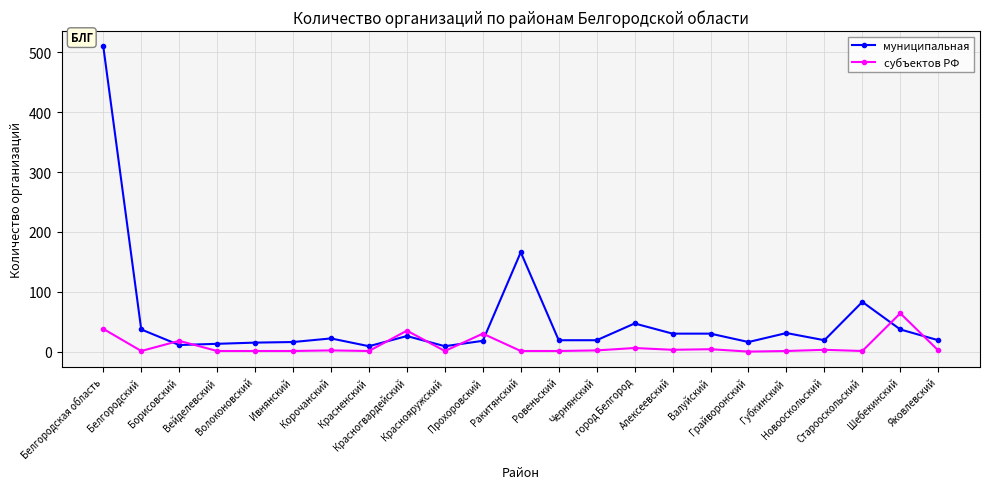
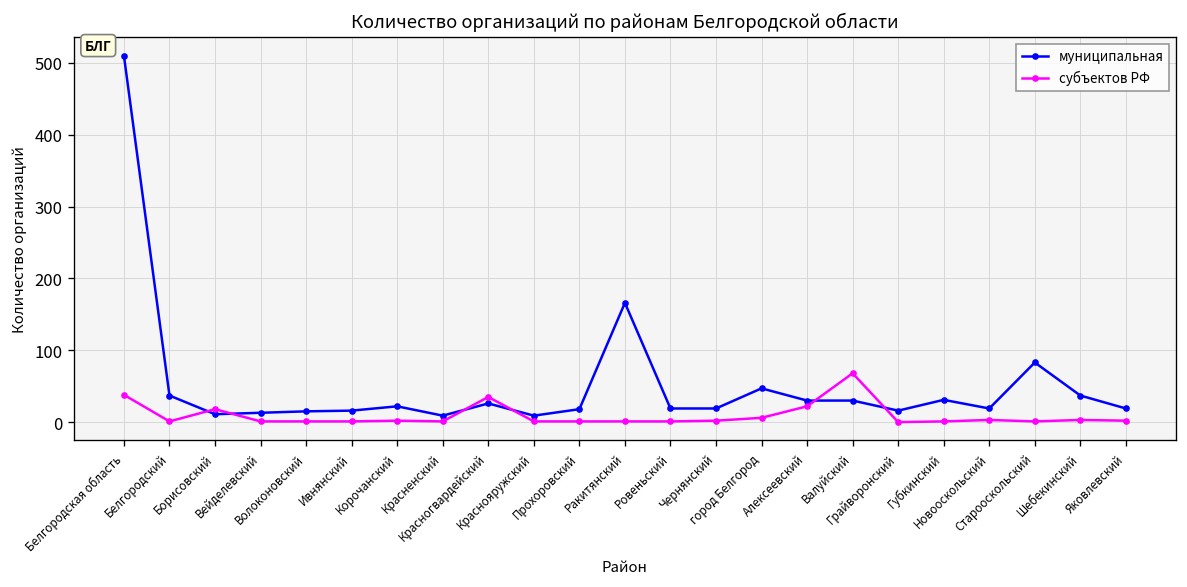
субъектов РФ, Прохоровский: 30 -> 0
субъектов РФ, Алексеевский: 0 -> 20
субъектов РФ, Валуйский: 0 -> 70
субъектов РФ, Шебекинский: 60 -> 0
